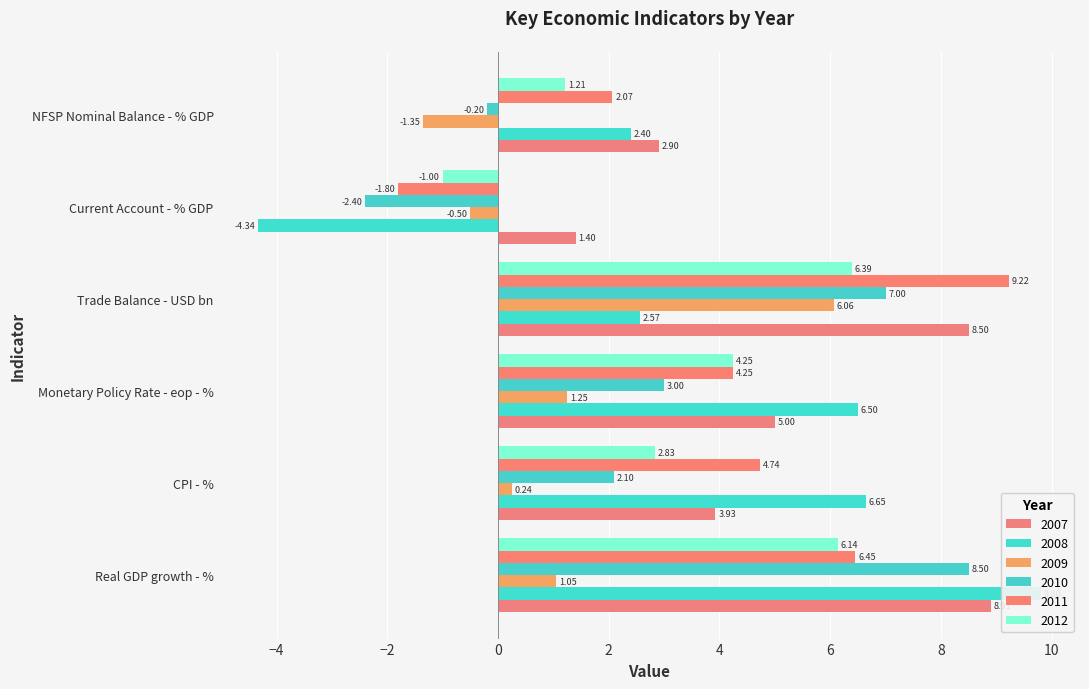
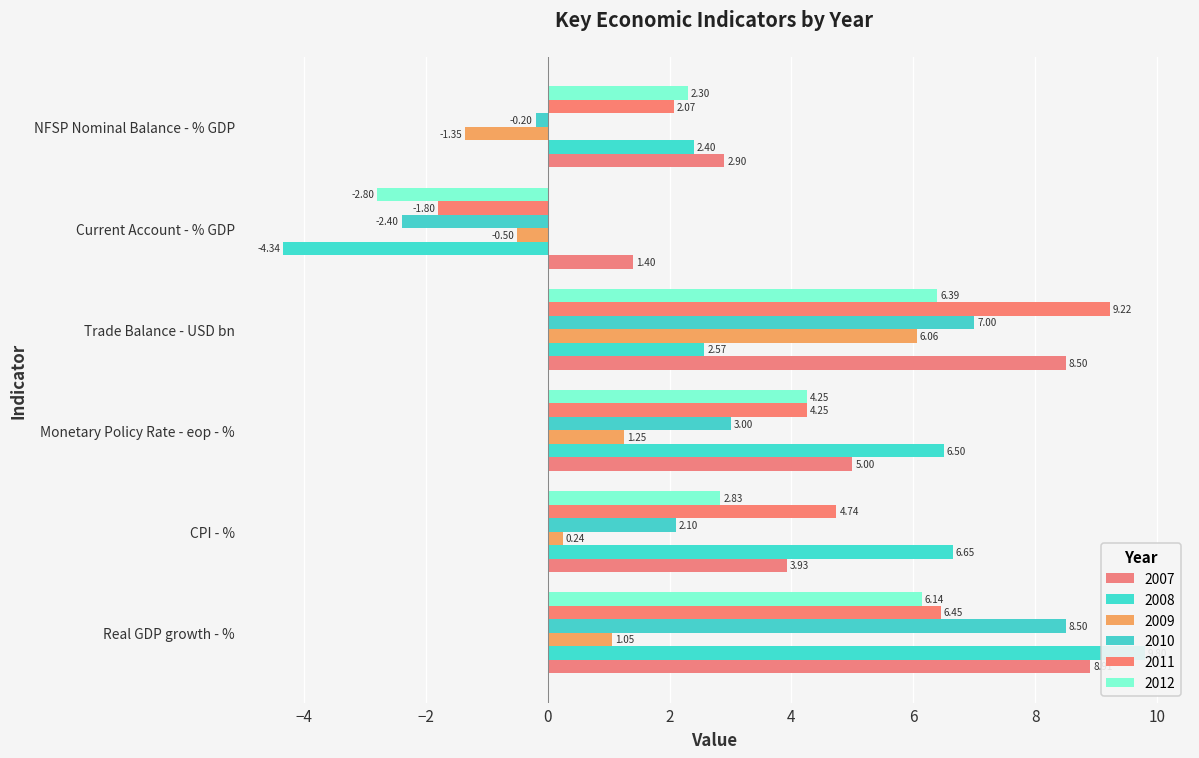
2012, NFSP Nominal Balance - % GDP: 1.21 -> 2.30
2012, Current Account - % GDP: -1.00 -> -2.80
